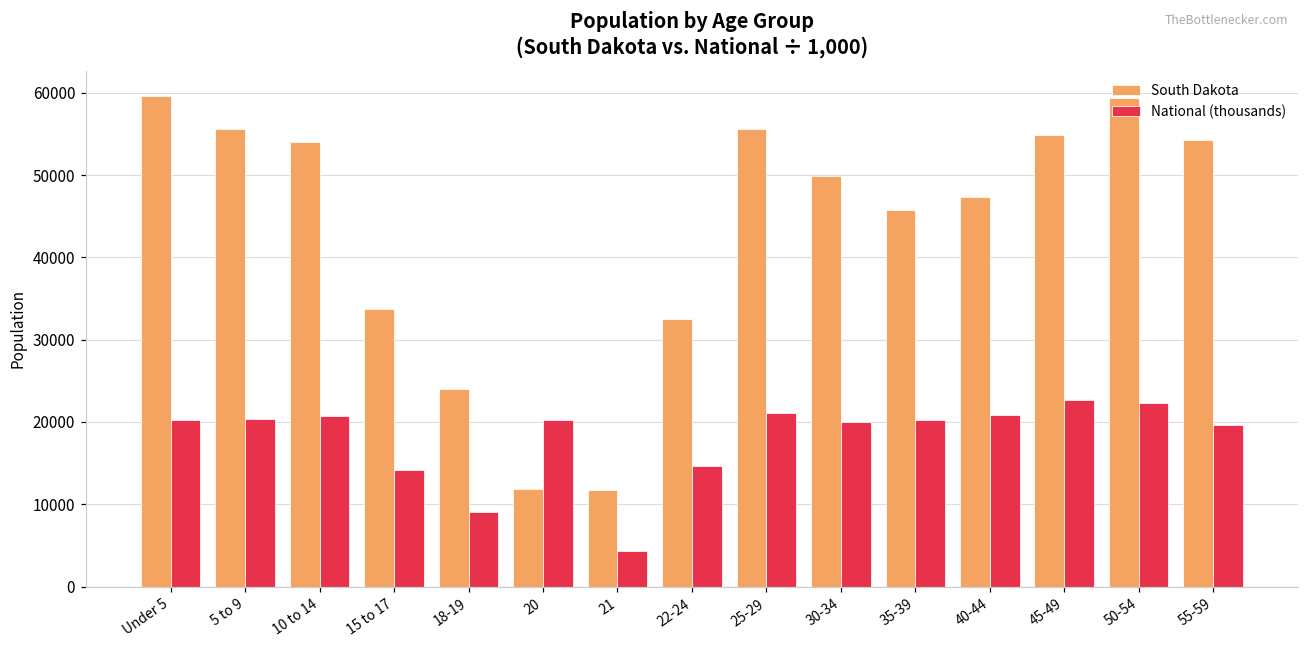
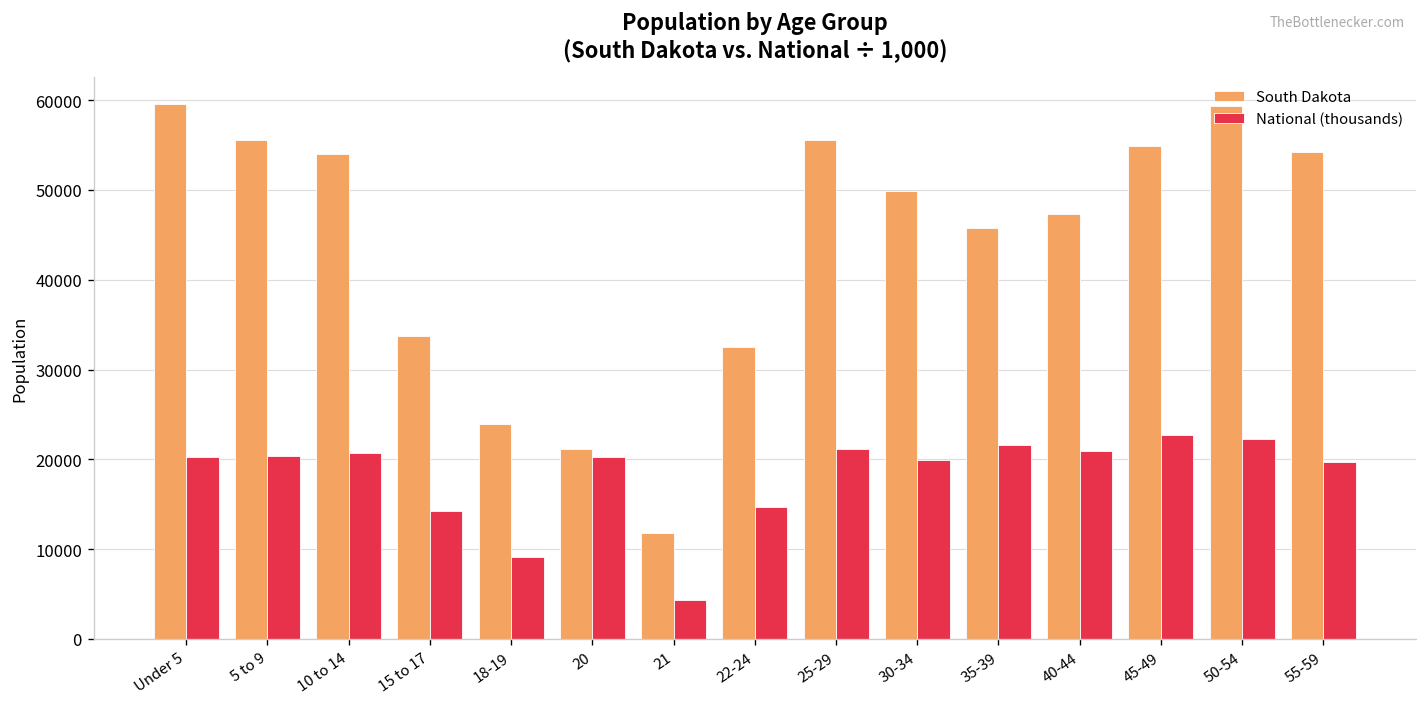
South Dakota, 20: 12000 -> 21000
National (thousands), 35-39: 20000 -> 22000
